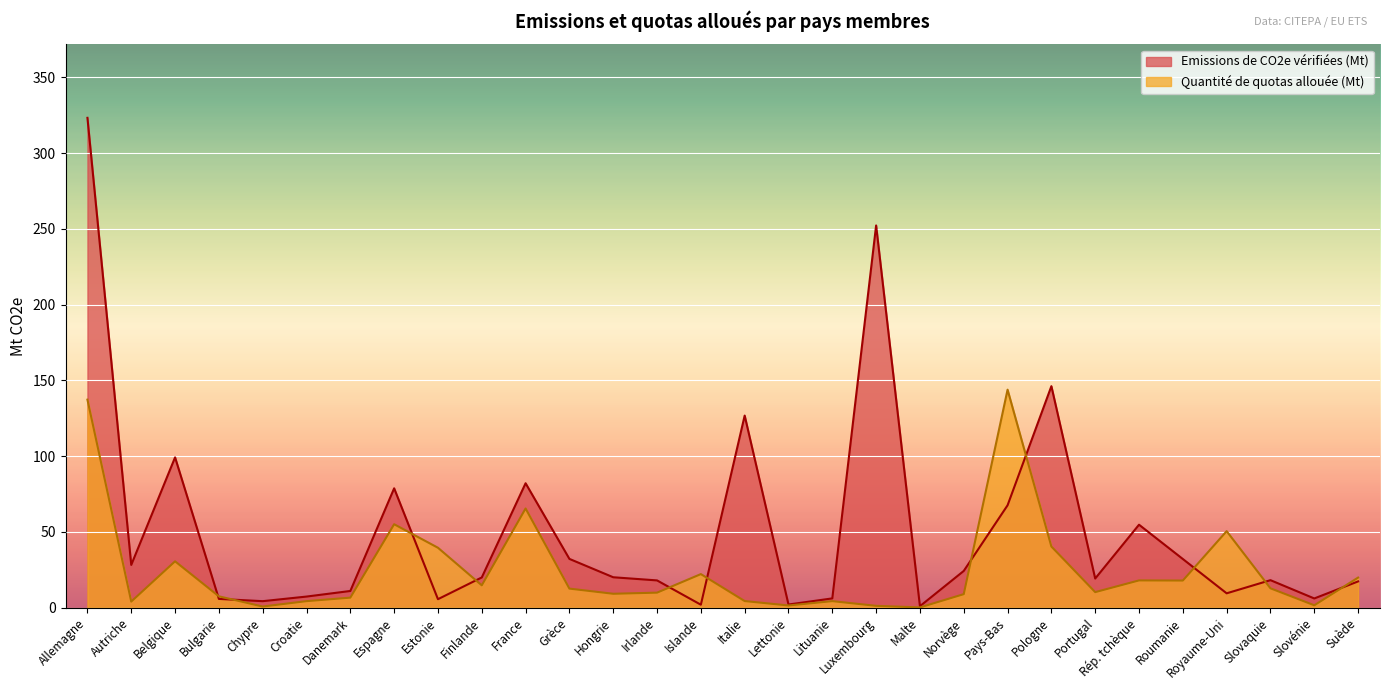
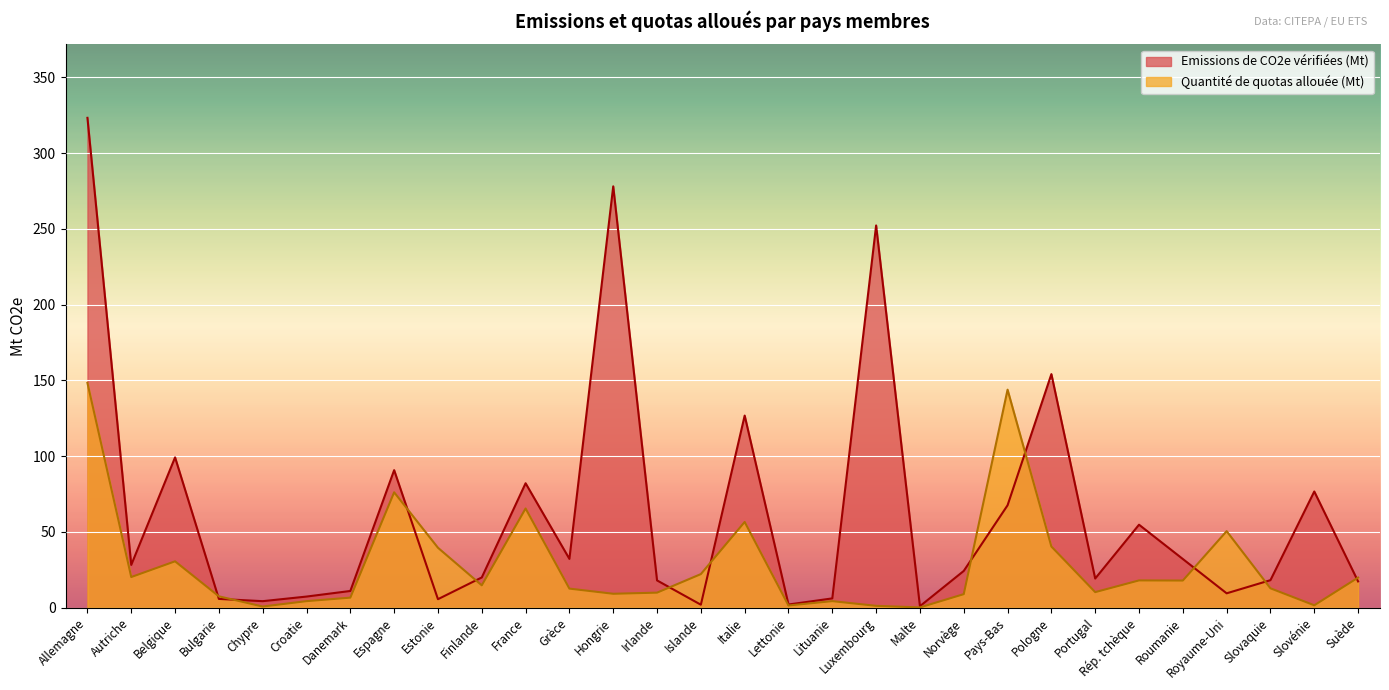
Quantité de quotas allouée (Mt), Allemagne: 137 -> 148
Quantité de quotas allouée (Mt), Autriche: 4 -> 20
Emissions de CO2e vérifiées (Mt), Espagne: 79 -> 91
Quantité de quotas allouée (Mt), Espagne: 55 -> 76
Emissions de CO2e vérifiées (Mt), Hongrie: 20 -> 278
Quantité de quotas allouée (Mt), Italie: 4 -> 57
Emissions de CO2e vérifiées (Mt), Pologne: 146 -> 154
Emissions de CO2e vérifiées (Mt), Slovénie: 6 -> 77
